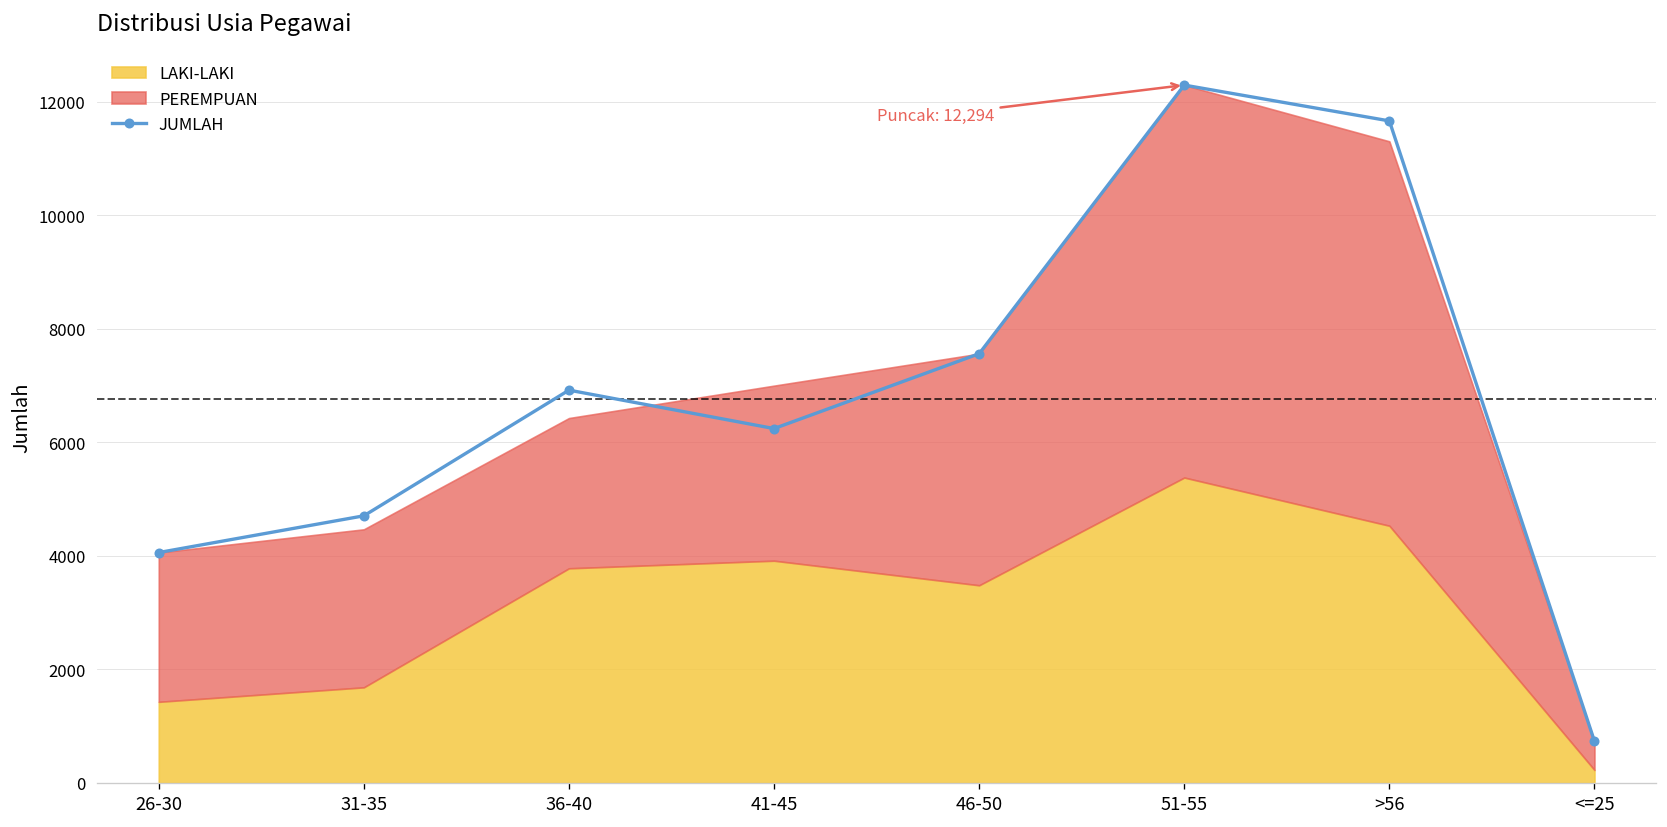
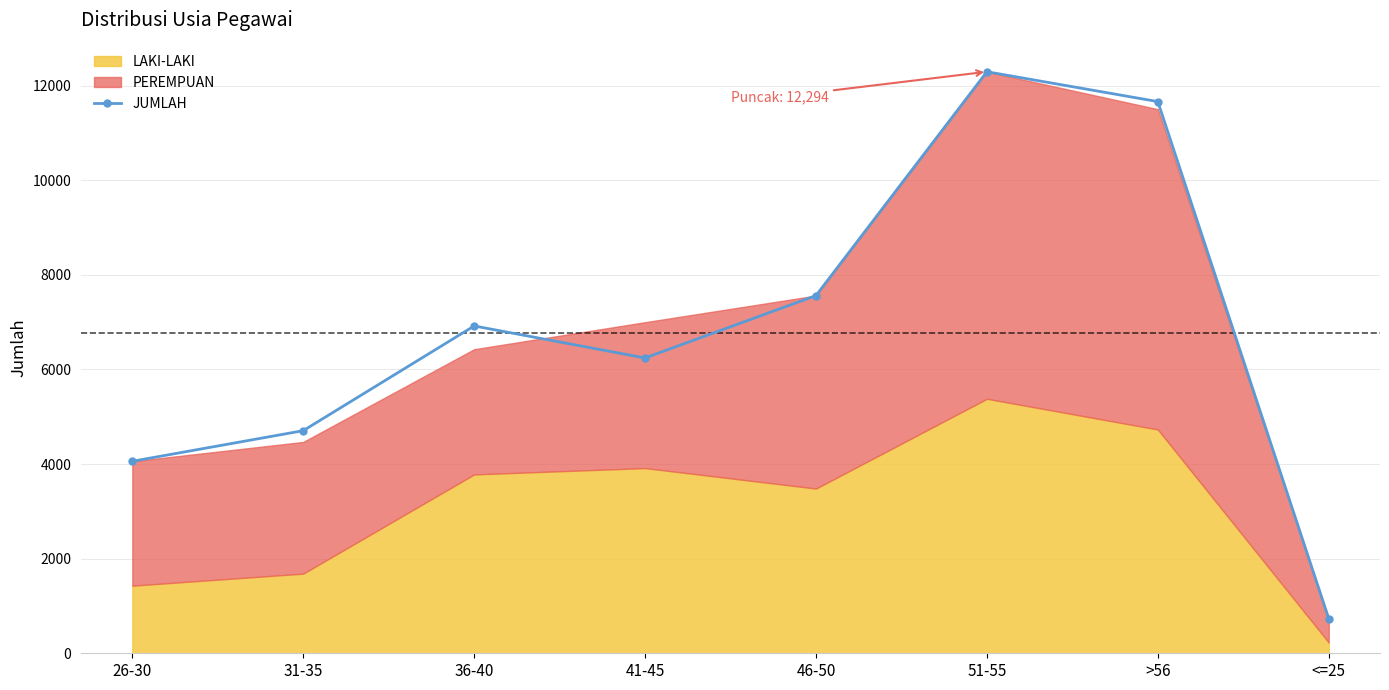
LAKI-LAKI, >56: 4500 -> 4700
